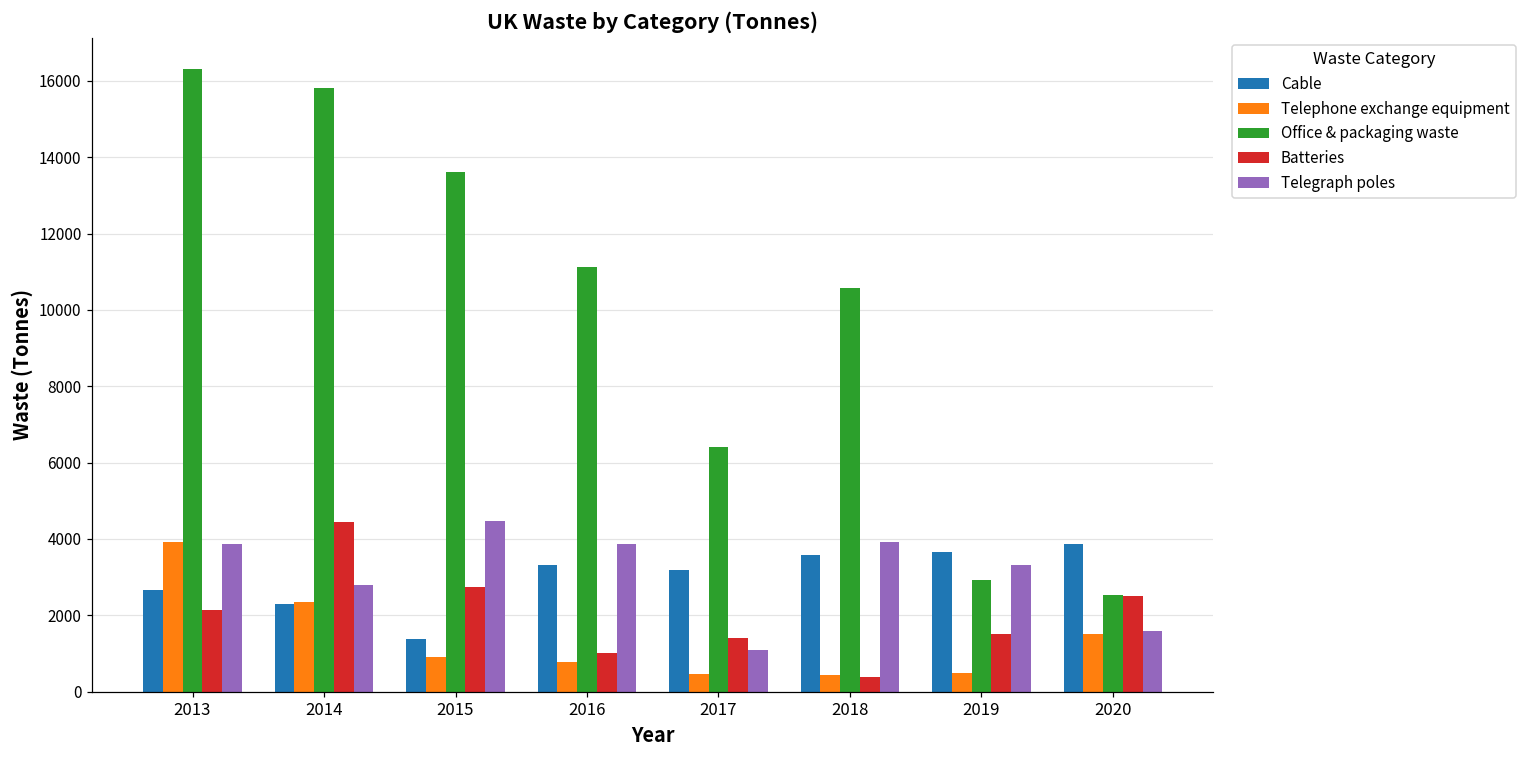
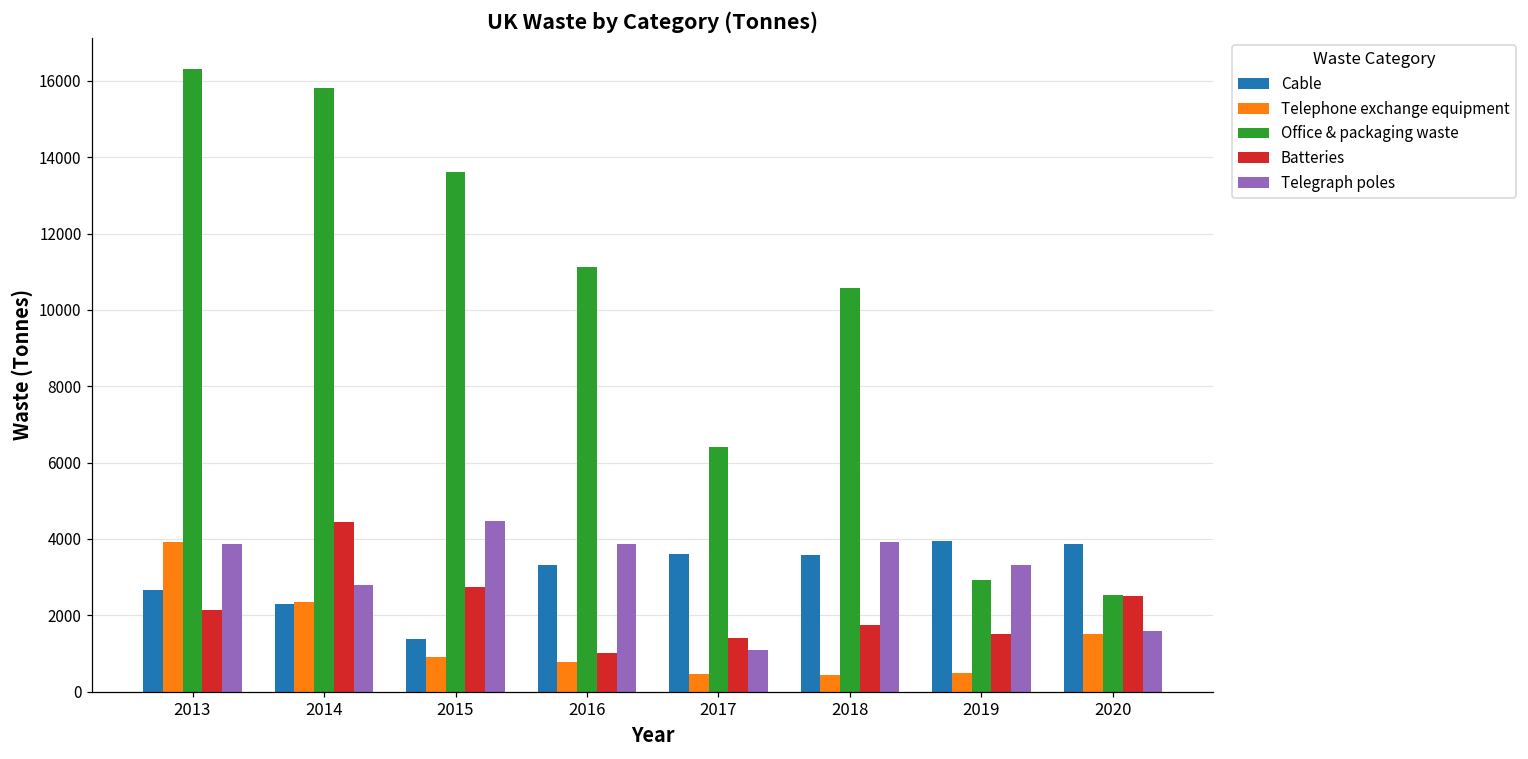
Cable, 2017: 3200 -> 3600
Batteries, 2018: 400 -> 1800
Cable, 2019: 3700 -> 3900
